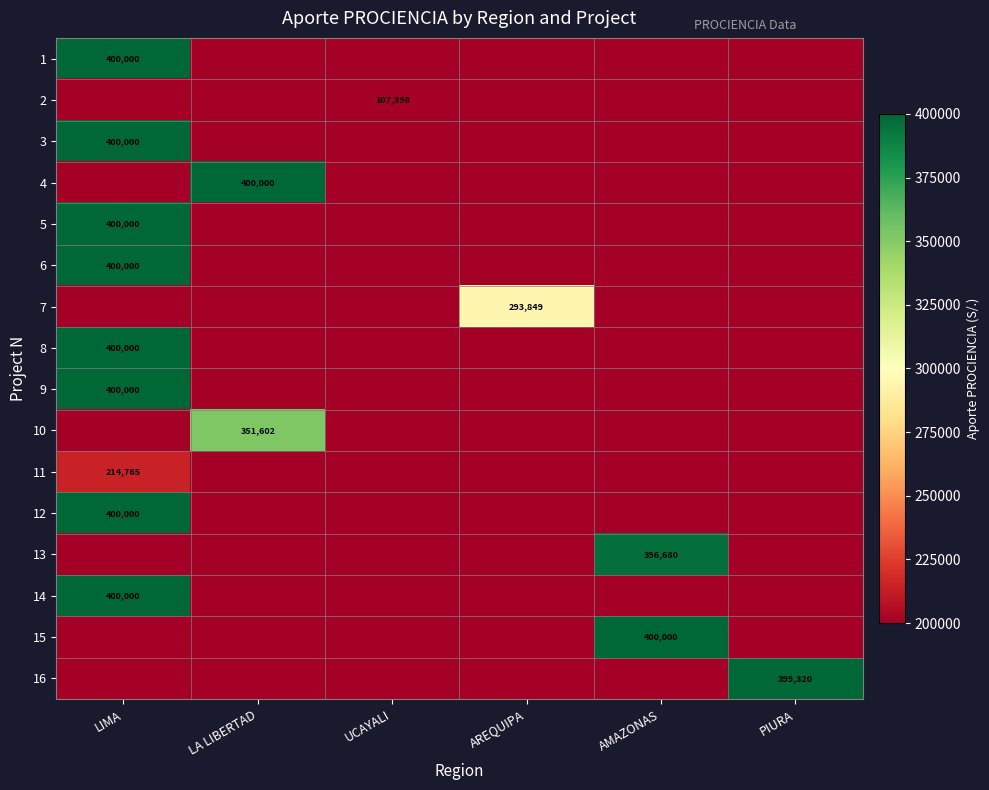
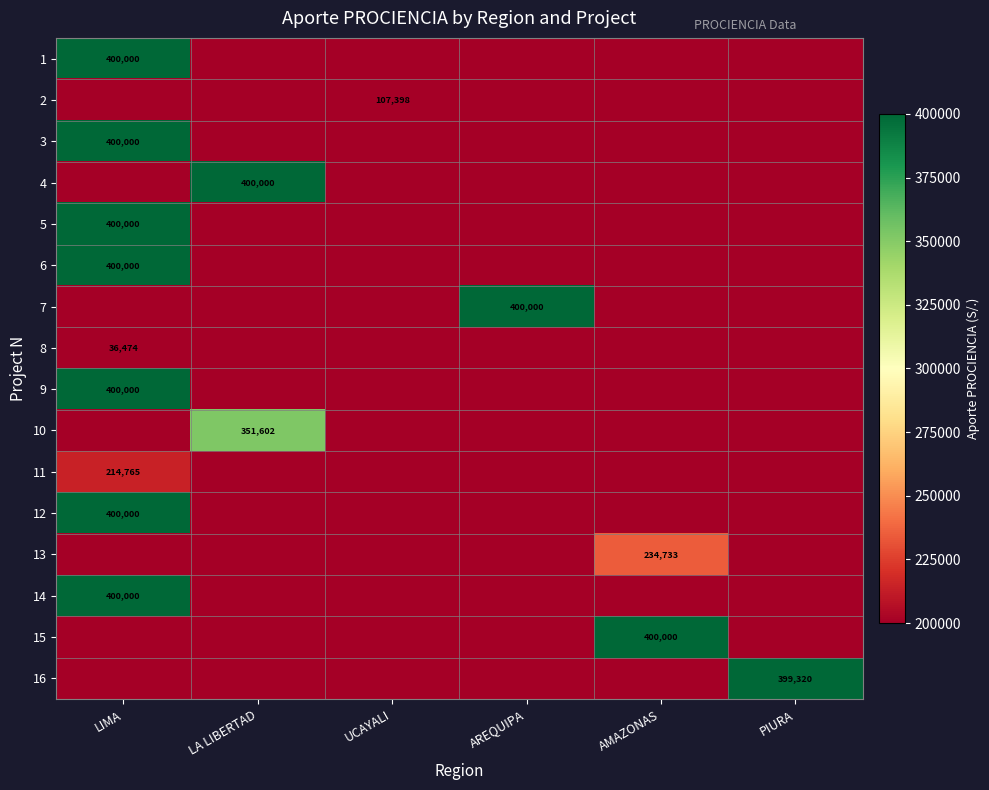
7, AREQUIPA: 293,849 -> 400,000
8, LIMA: 400,000 -> 36,474
13, AMAZONAS: 396,680 -> 234,733
